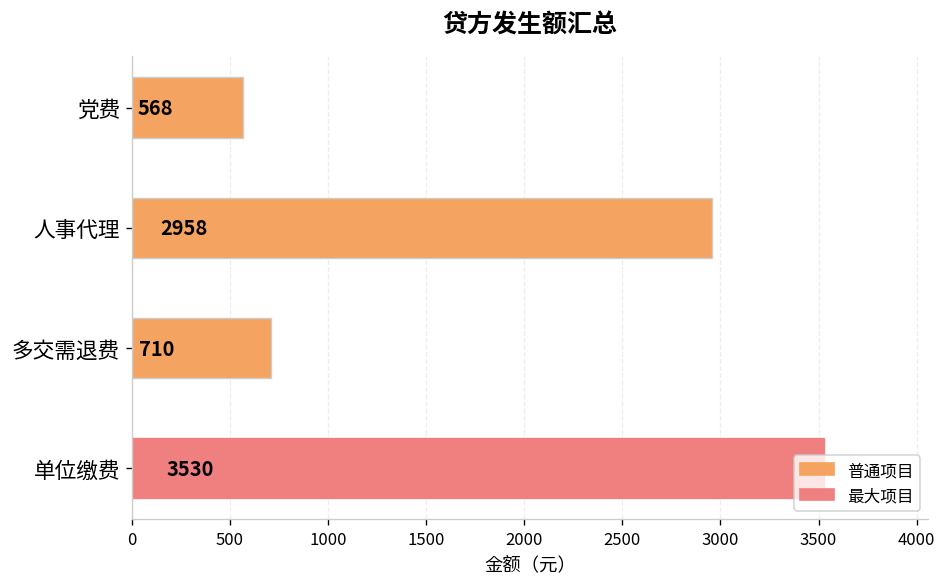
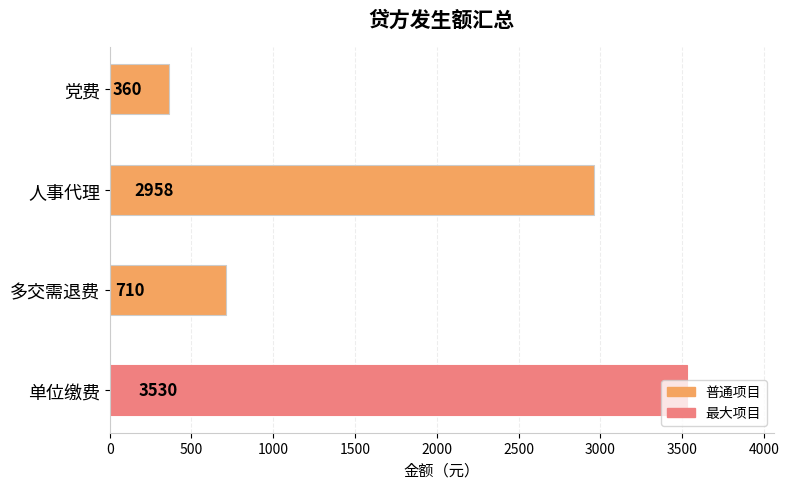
党费: 568 -> 360
